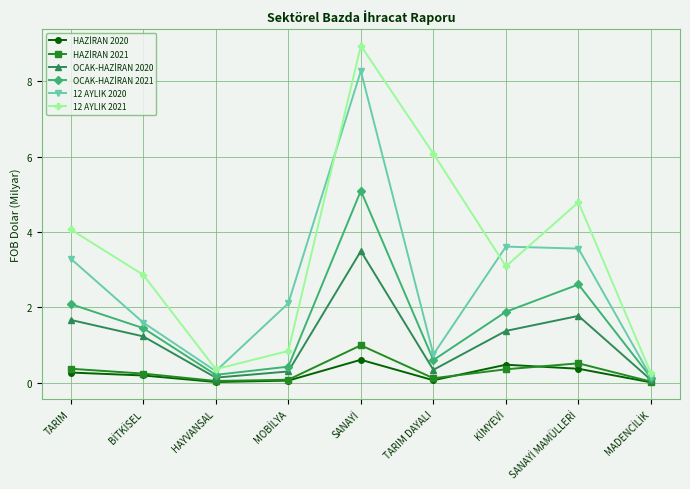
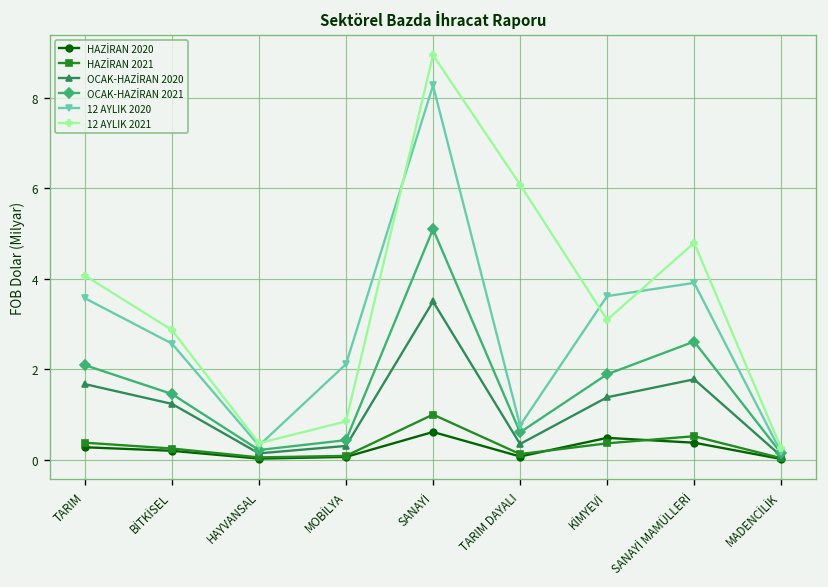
12 AYLIK 2020, TARIM: 3.3 -> 3.6
12 AYLIK 2020, BİTKİSEL: 1.6 -> 2.6
12 AYLIK 2020, SANAYİ MAMÜLLERİ: 3.6 -> 3.9
